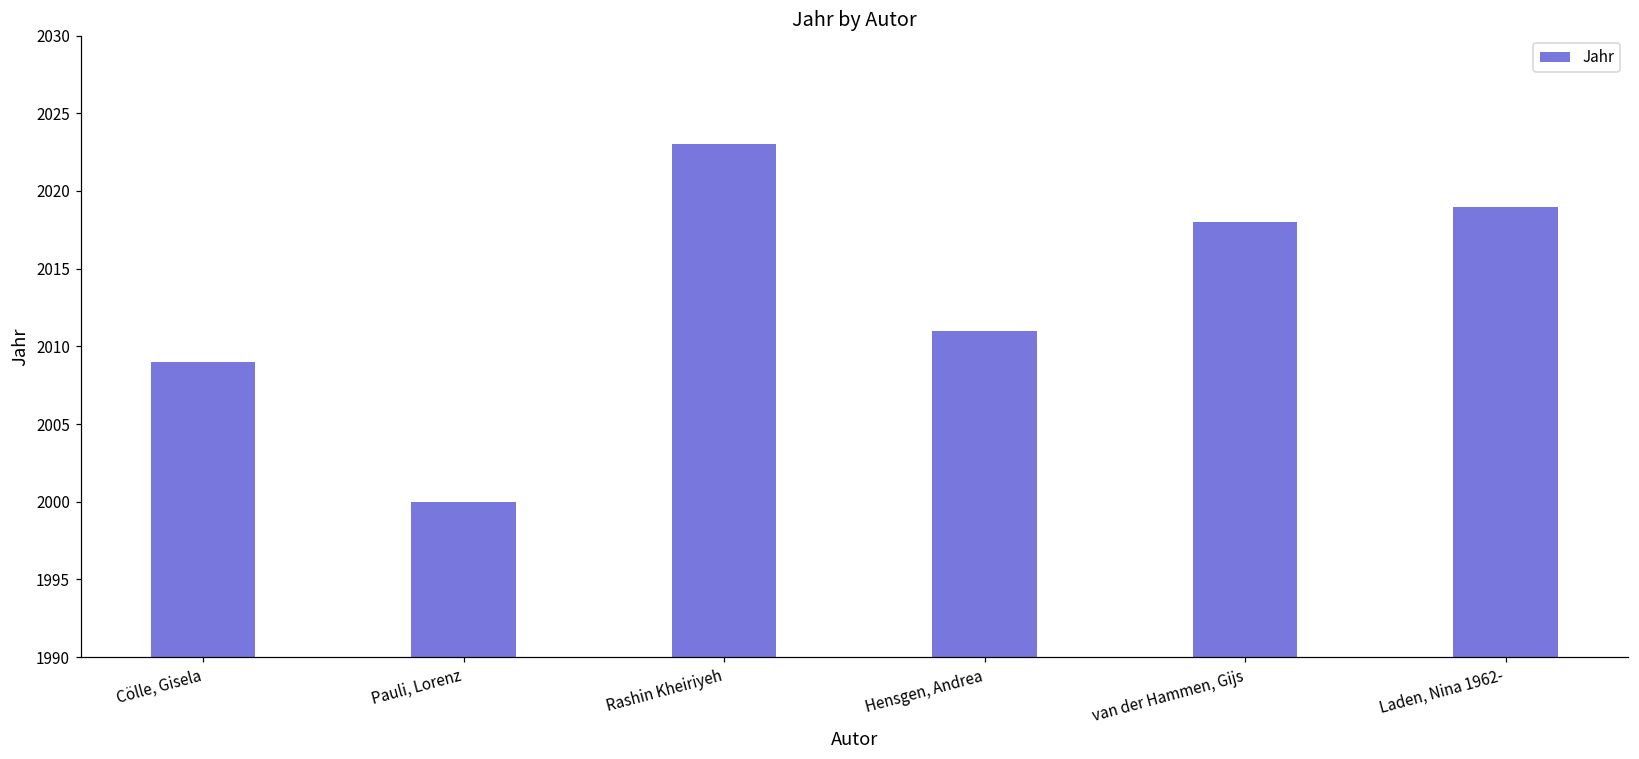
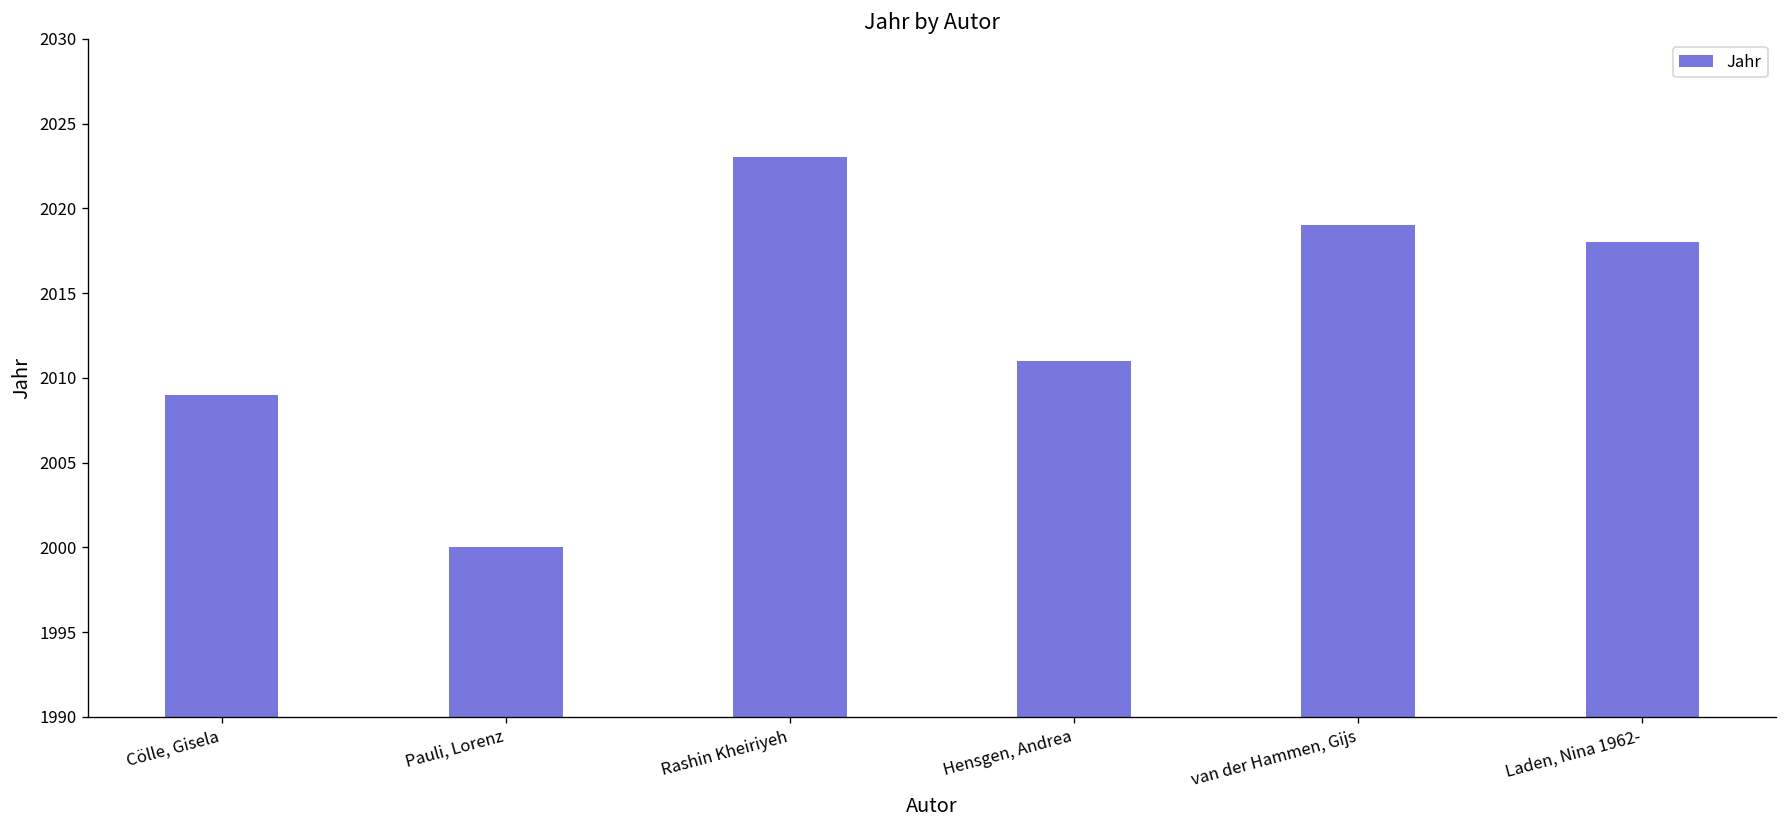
van der Hammen, Gijs: 2018 -> 2019
Laden, Nina 1962-: 2019 -> 2018
